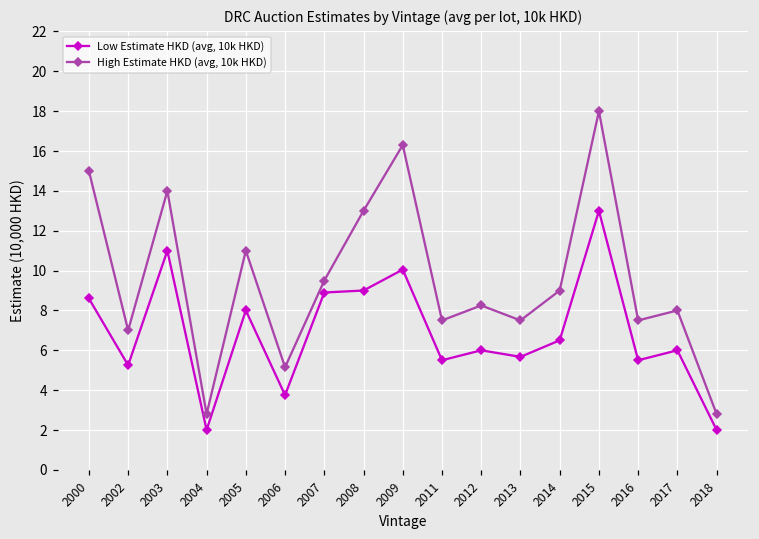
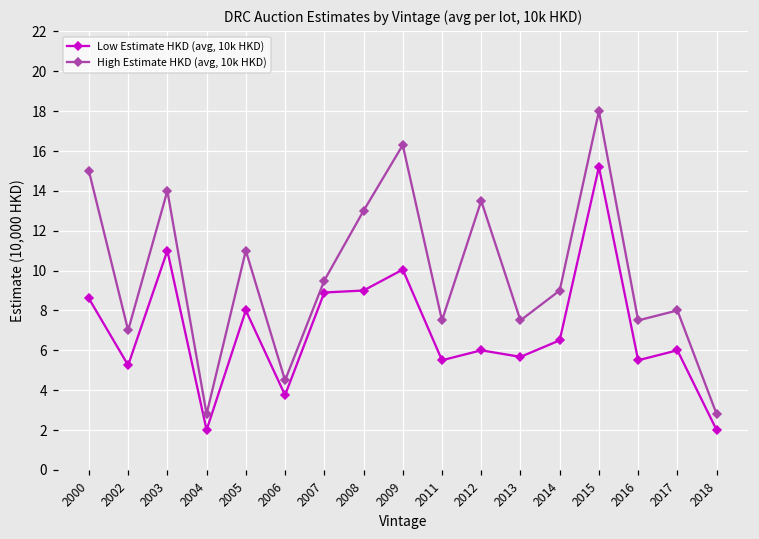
High Estimate HKD (avg, 10k HKD), 2006: 5.2 -> 4.5
High Estimate HKD (avg, 10k HKD), 2012: 8.3 -> 13.5
Low Estimate HKD (avg, 10k HKD), 2015: 13.0 -> 15.2
